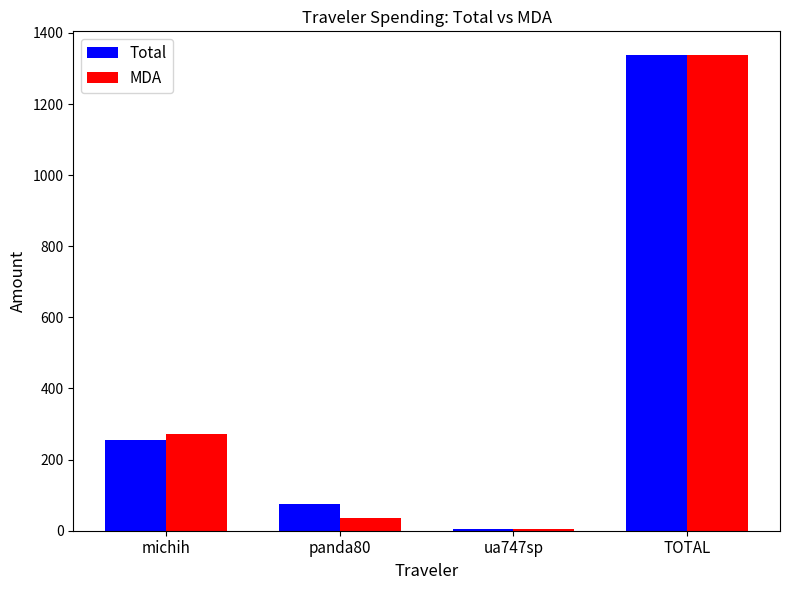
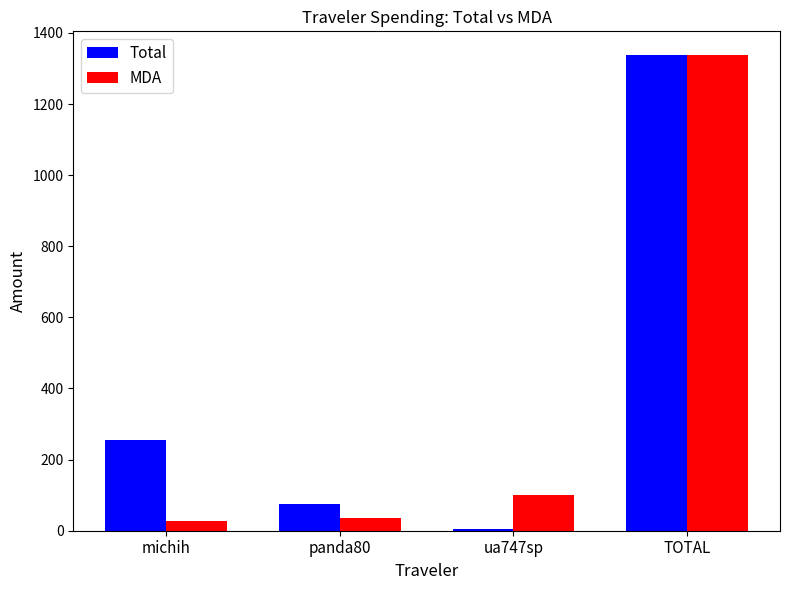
MDA, michih: 270 -> 30
MDA, ua747sp: 10 -> 100
